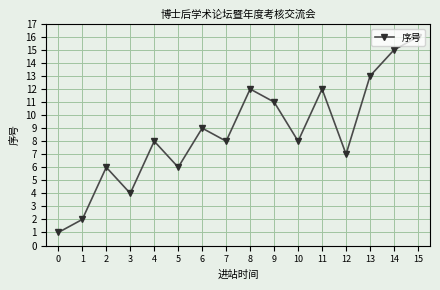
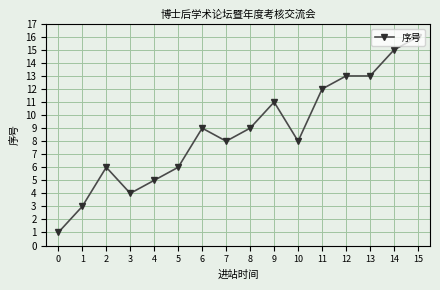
1: 2 -> 3
4: 8 -> 5
8: 12 -> 9
12: 7 -> 13
